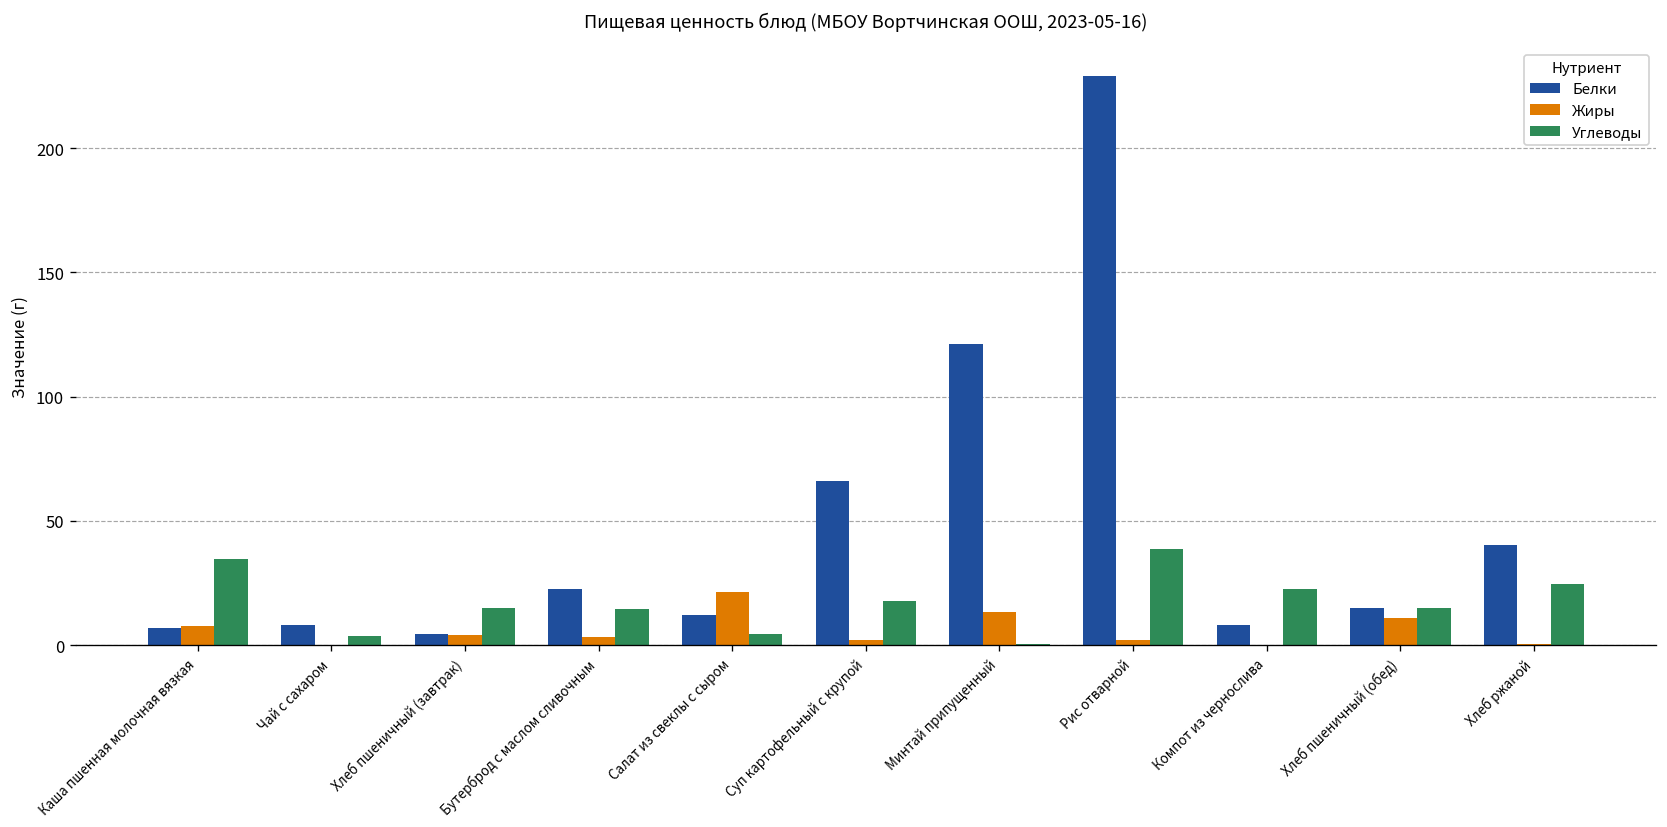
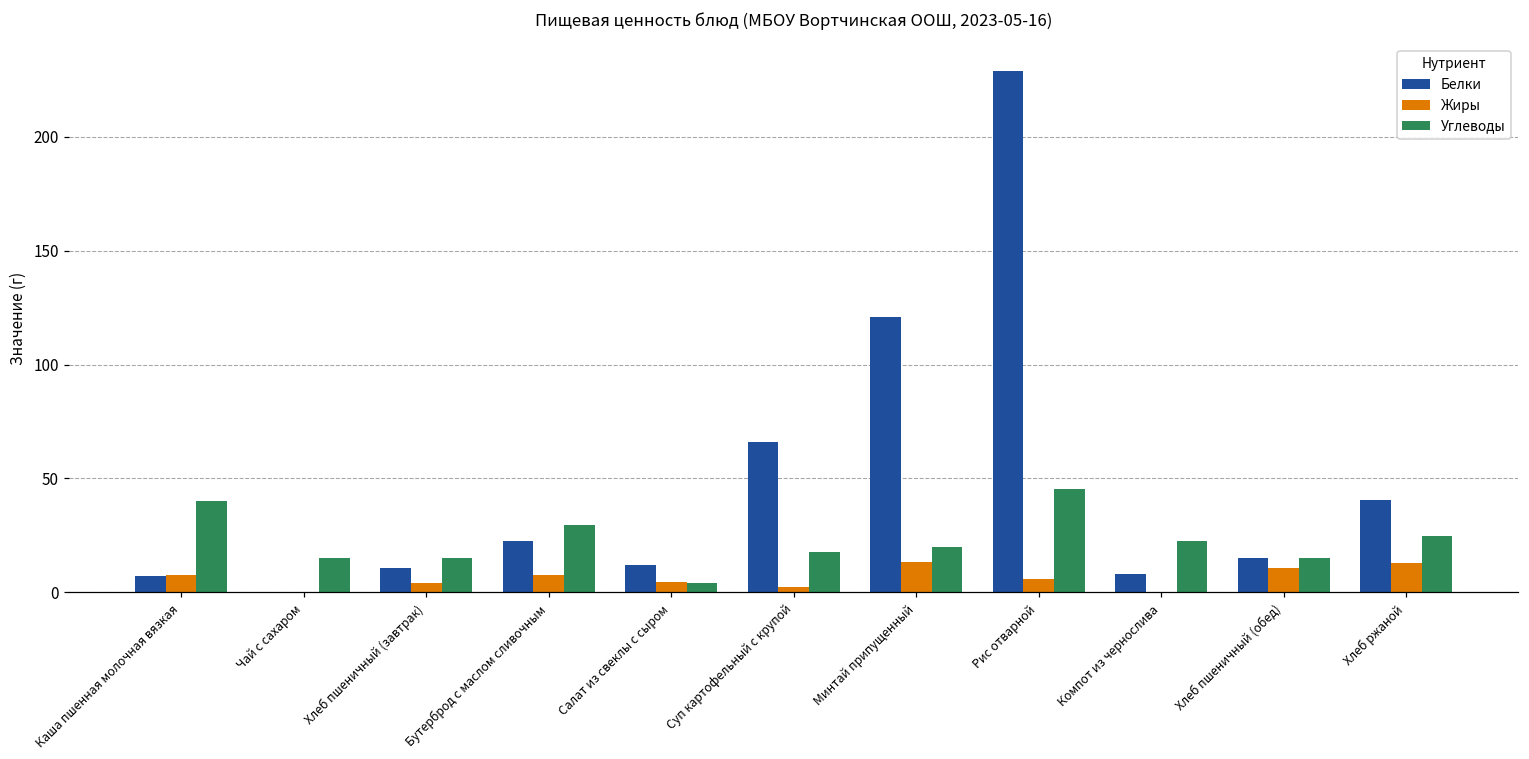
Углеводы, Каша пшенная молочная вязкая: 35 -> 40
Белки, Чай с сахаром: 8 -> 0
Углеводы, Чай с сахаром: 4 -> 15
Белки, Хлеб пшеничный (завтрак): 5 -> 11
Жиры, Бутерброд с маслом сливочным: 3 -> 8
Углеводы, Бутерброд с маслом сливочным: 15 -> 29
Жиры, Салат из свеклы с сыром: 22 -> 5
Углеводы, Минтай припущенный: 0 -> 20
Жиры, Рис отварной: 2 -> 6
Углеводы, Рис отварной: 39 -> 45
Жиры, Хлеб ржаной: 0 -> 13
